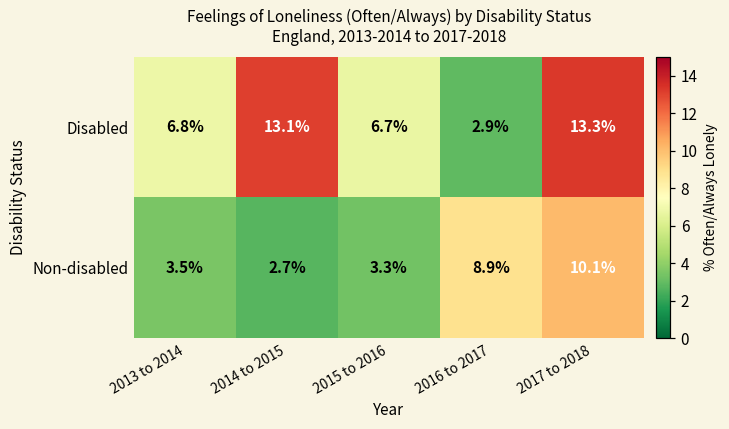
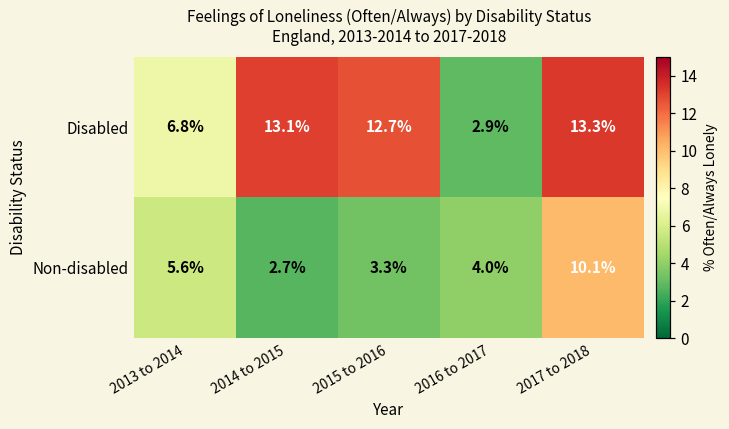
Disabled, 2015 to 2016: 6.7% -> 12.7%
Non-disabled, 2013 to 2014: 3.5% -> 5.6%
Non-disabled, 2016 to 2017: 8.9% -> 4.0%
